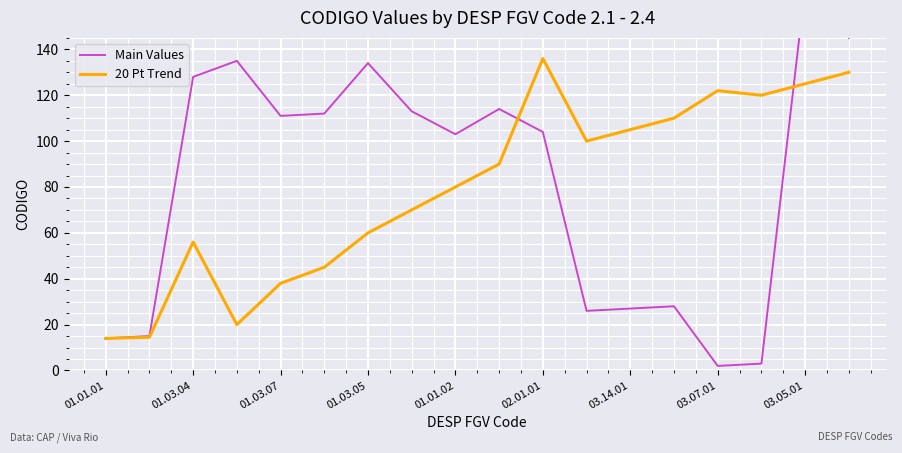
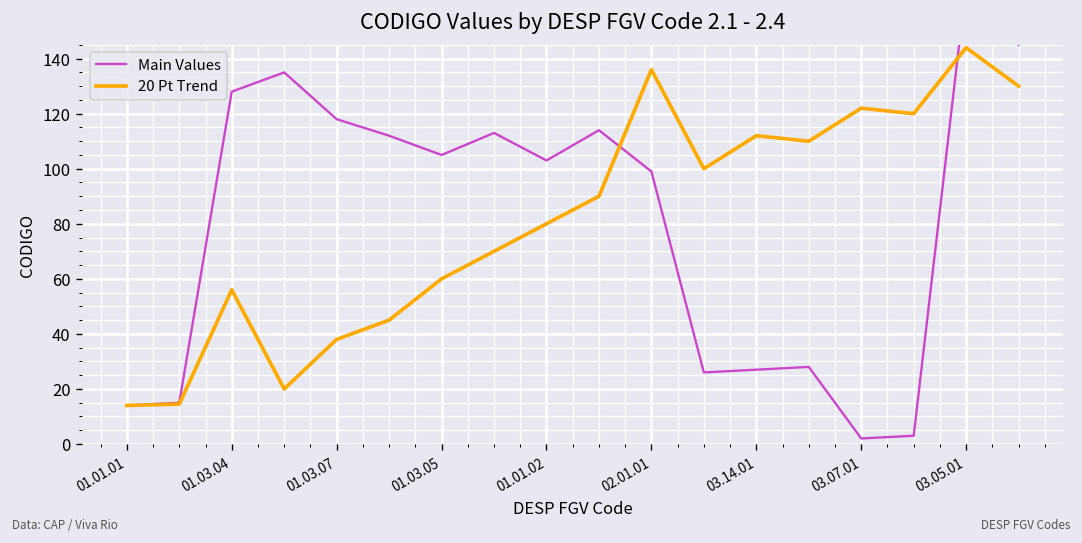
Main Values, 01.03.07: 111 -> 118
Main Values, 01.03.05: 134 -> 105
Main Values, 02.01.01: 104 -> 99
20 Pt Trend, 03.14.01: 105 -> 112
20 Pt Trend, 03.05.01: 125 -> 144
